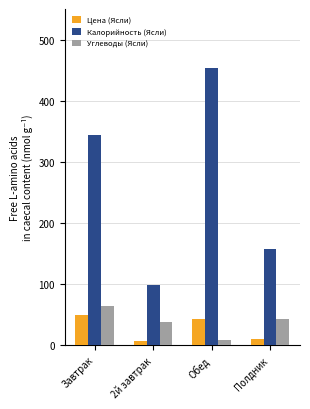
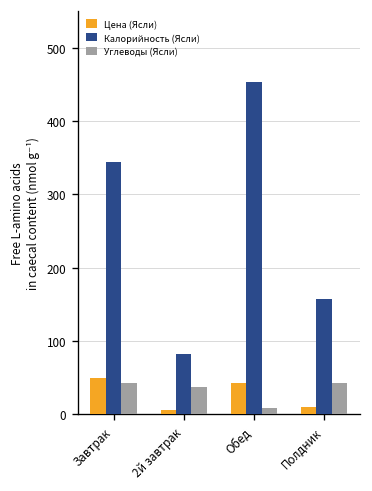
Углеводы (Ясли), Завтрак: 60 -> 40
Калорийность (Ясли), 2й завтрак: 100 -> 80
